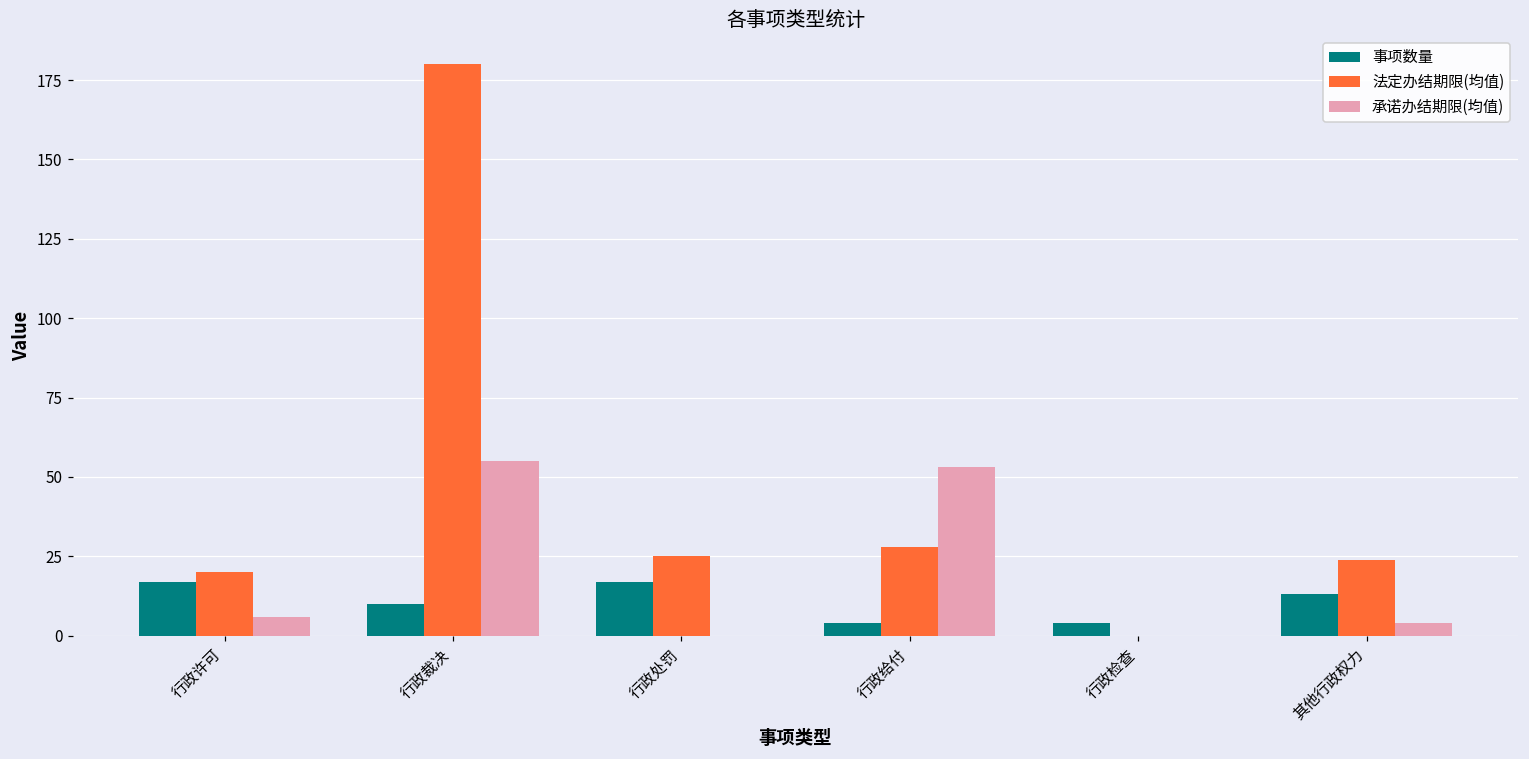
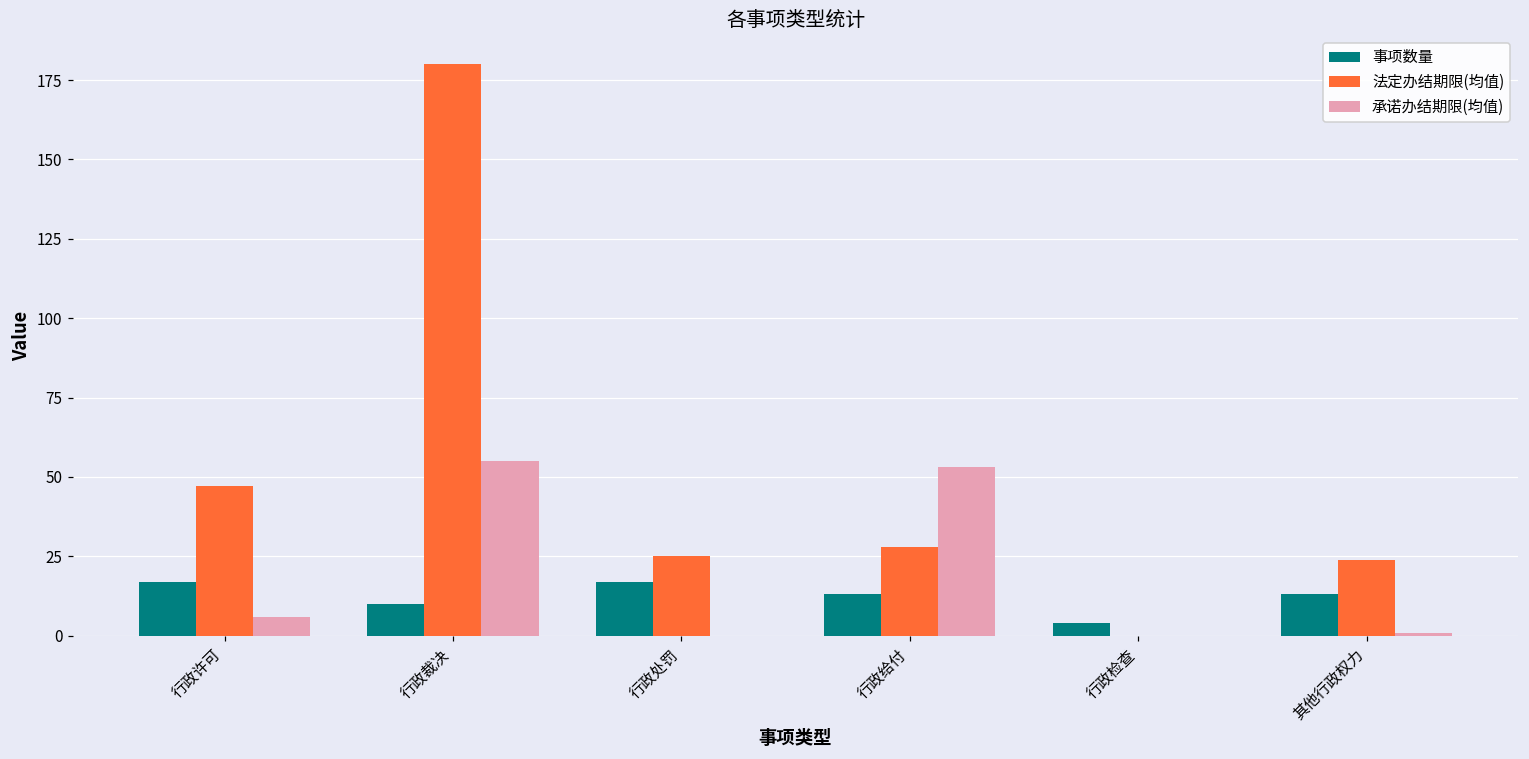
法定办结期限(均值), 行政许可: 20 -> 47
事项数量, 行政给付: 4 -> 13
承诺办结期限(均值), 其他行政权力: 4 -> 1
